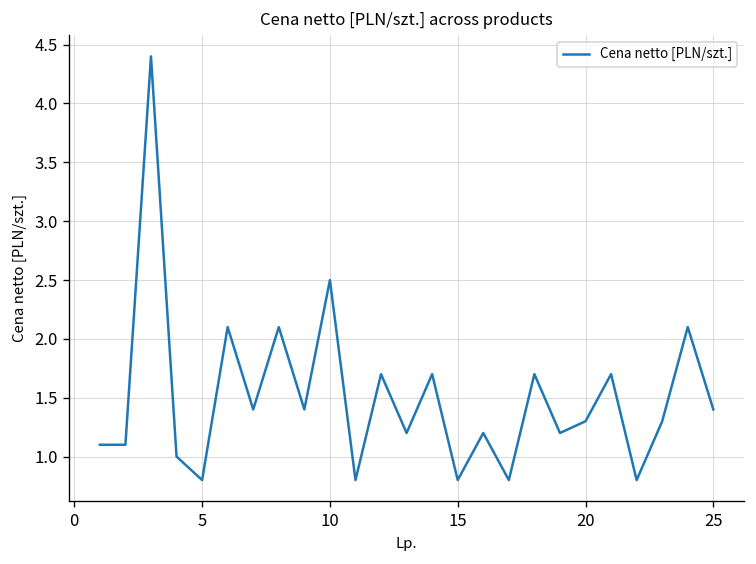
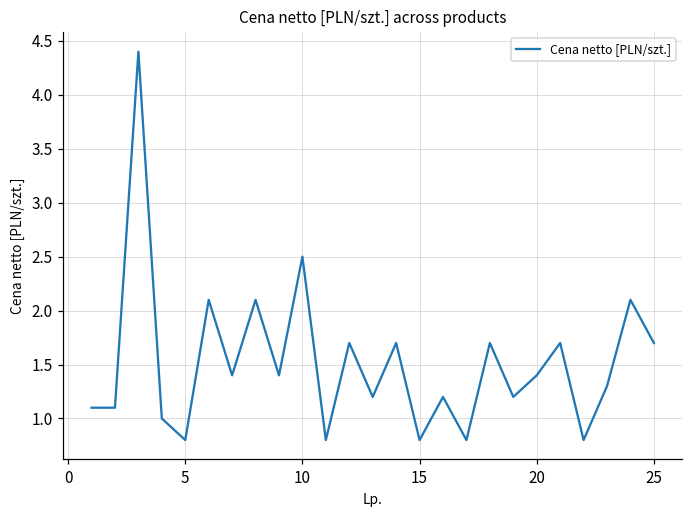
20: 1.3 -> 1.4
25: 1.4 -> 1.7
